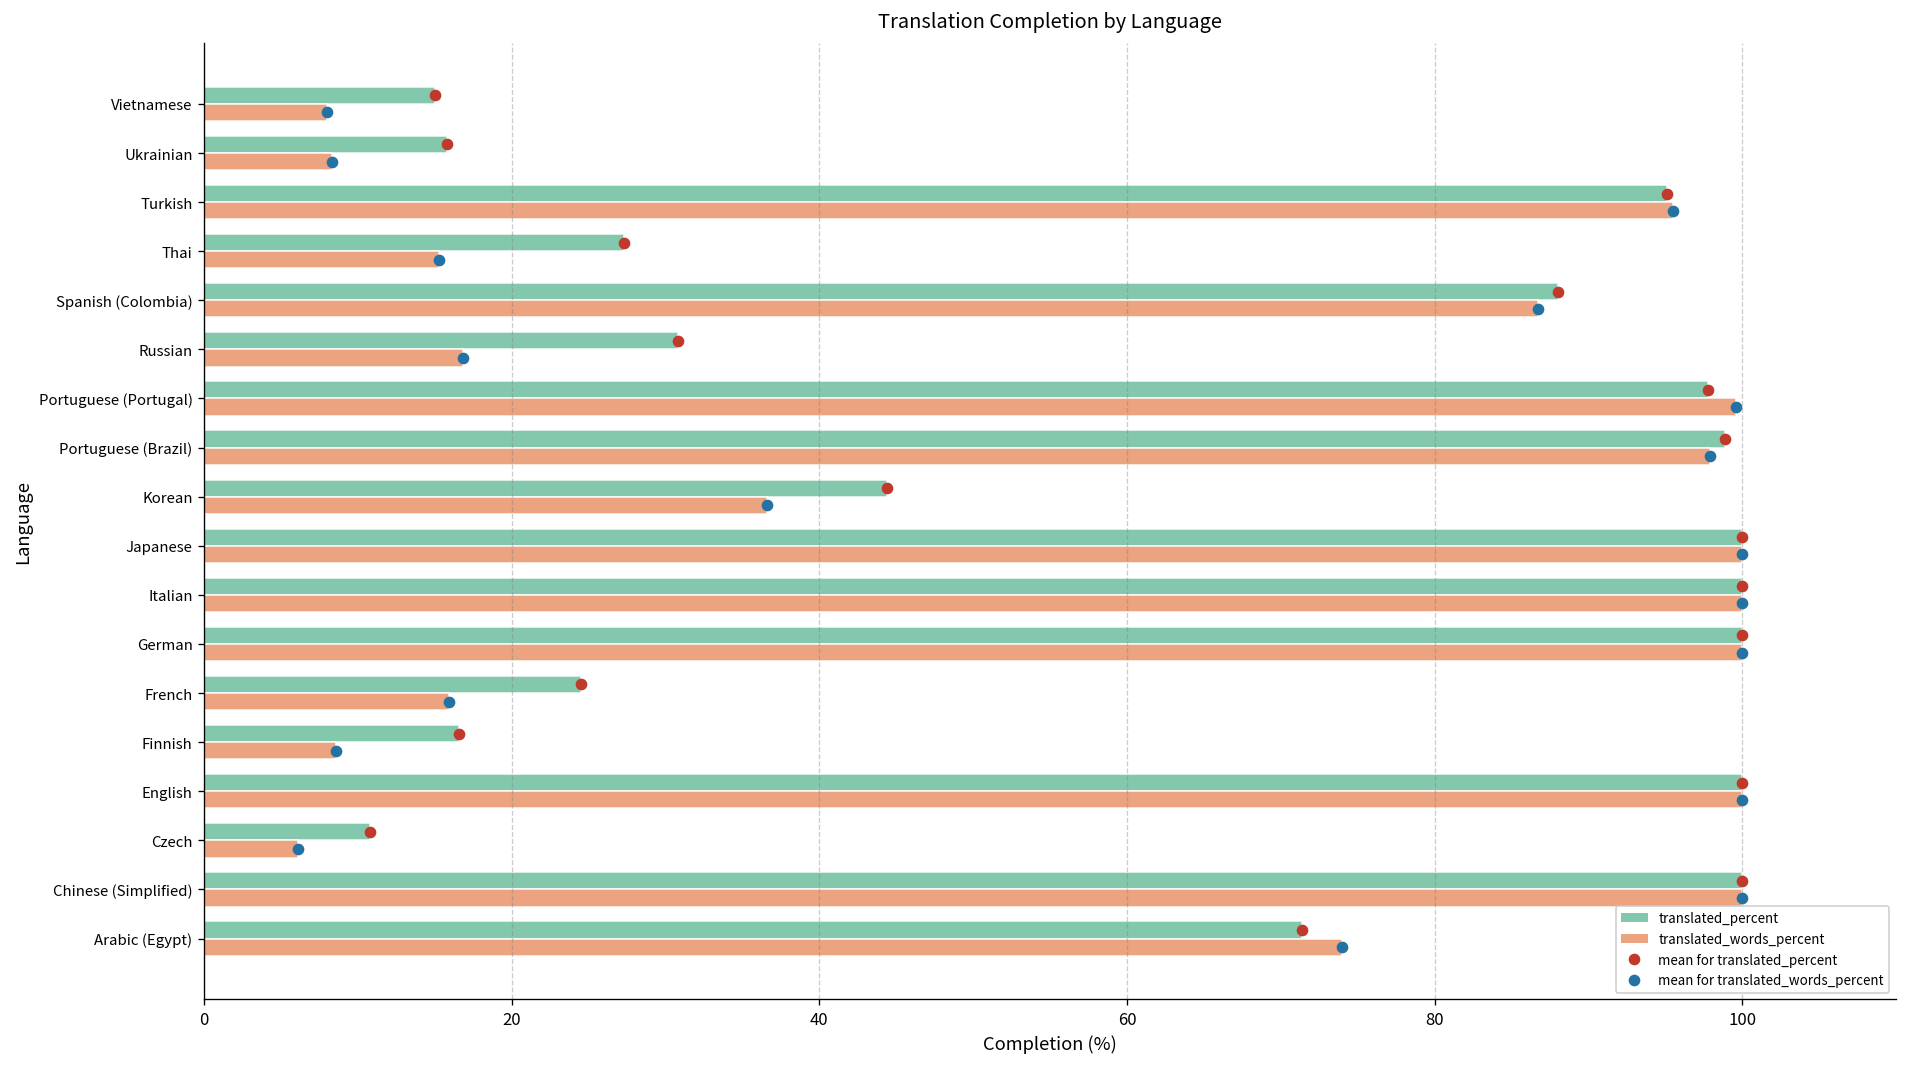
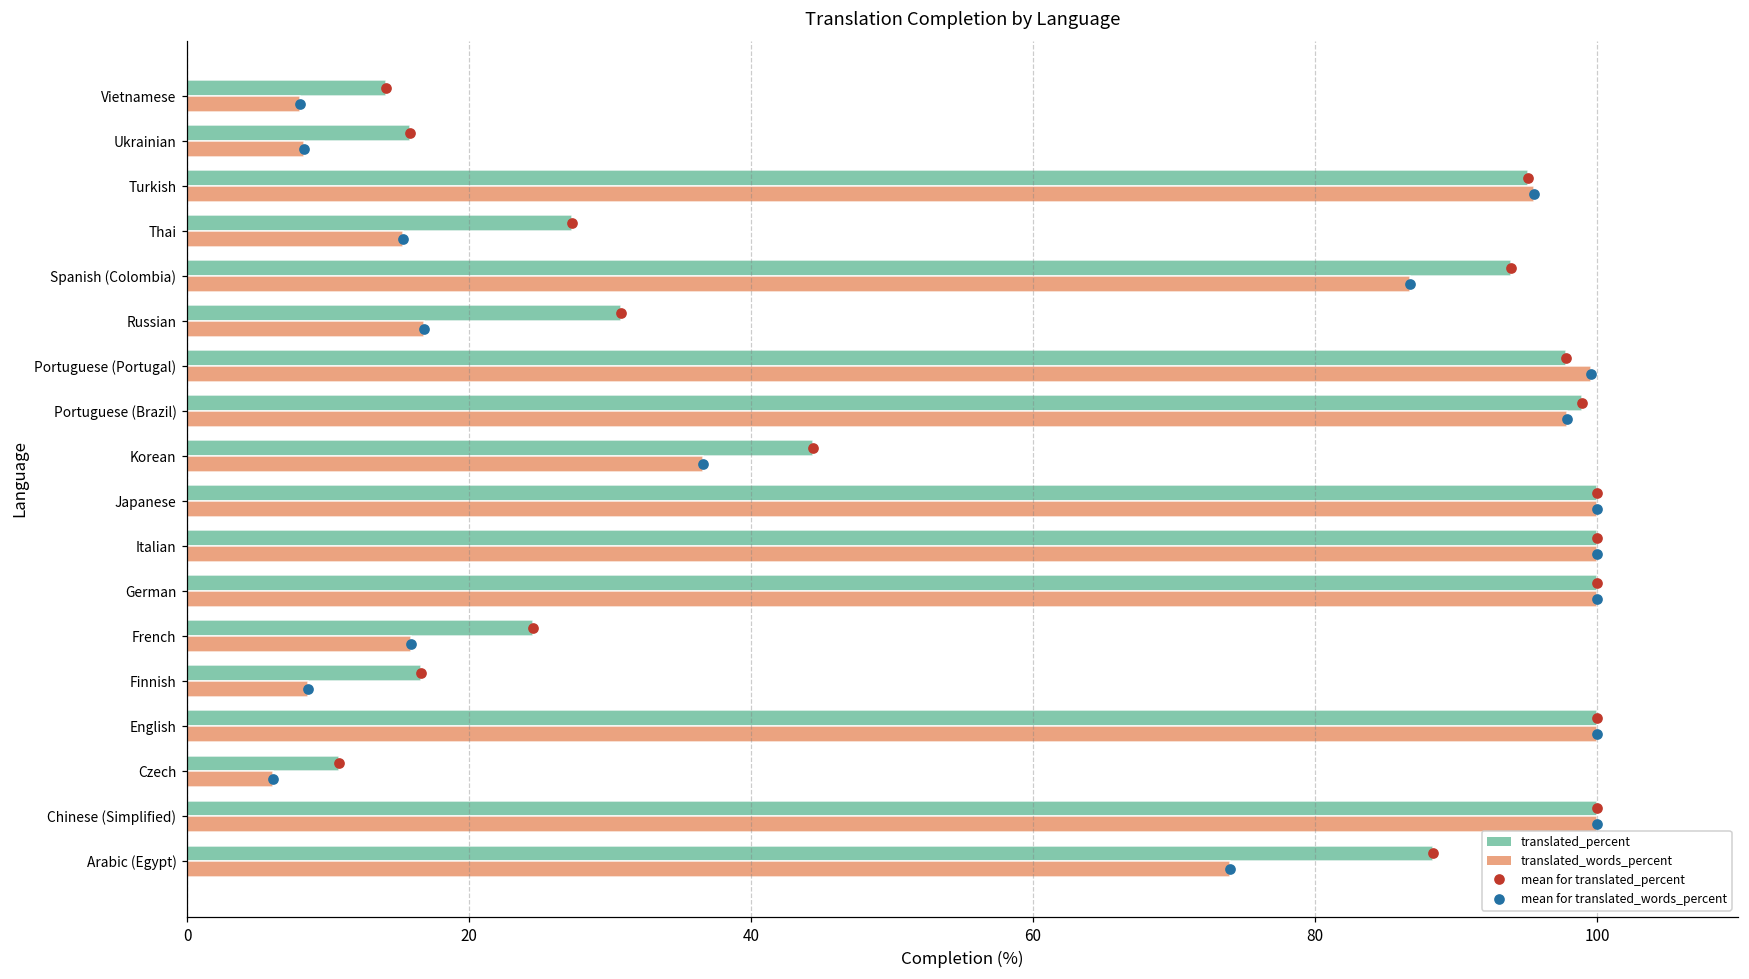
translated_percent, Vietnamese: 15.0 -> 14.1
translated_percent, Spanish (Colombia): 88.0 -> 93.9
translated_percent, Arabic (Egypt): 71.4 -> 88.4
